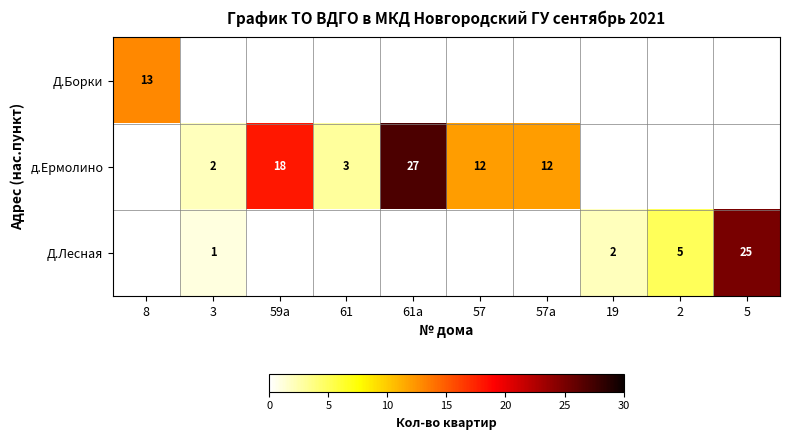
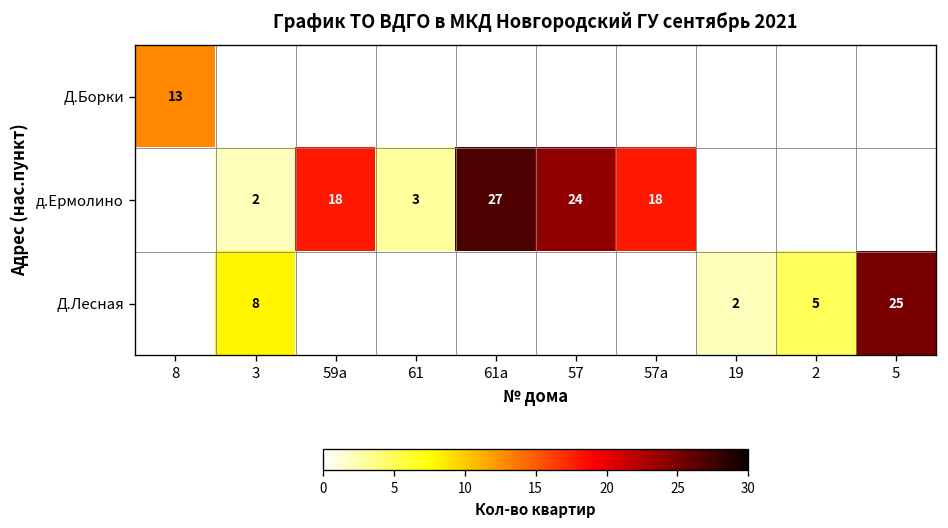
д.Ермолино, 57: 12 -> 24
д.Ермолино, 57а: 12 -> 18
Д.Лесная, 3: 1 -> 8
